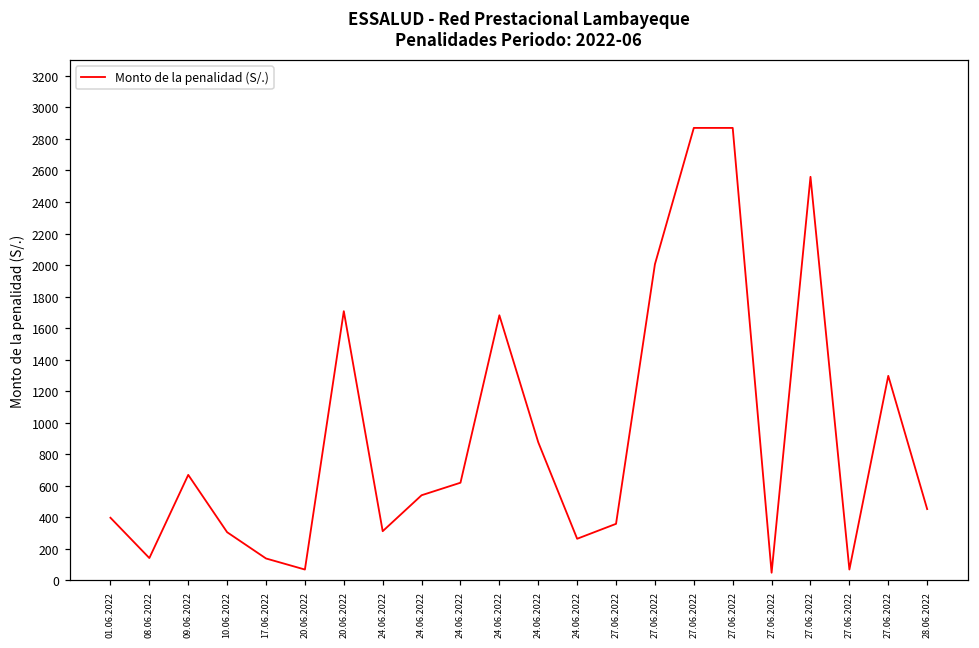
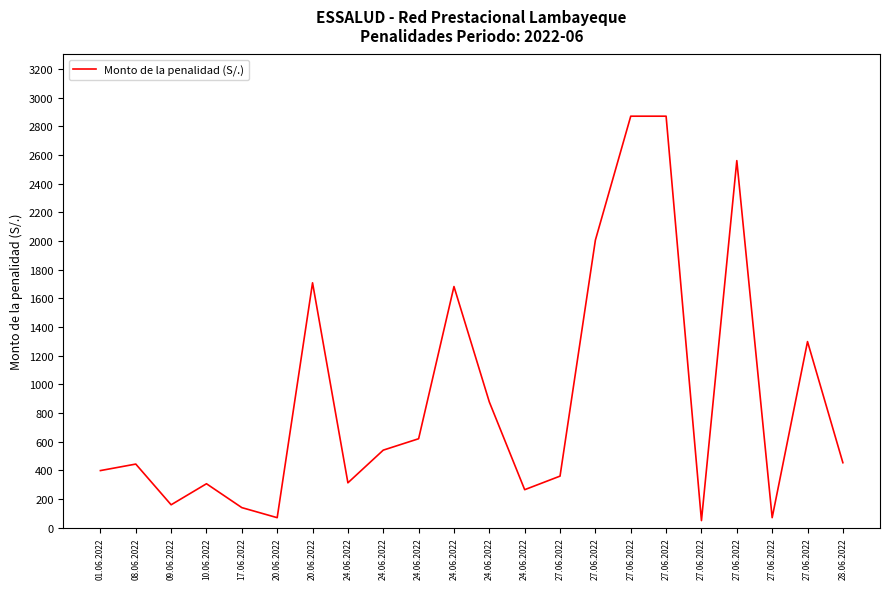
08.06.2022: 140 -> 440
09.06.2022: 670 -> 160
